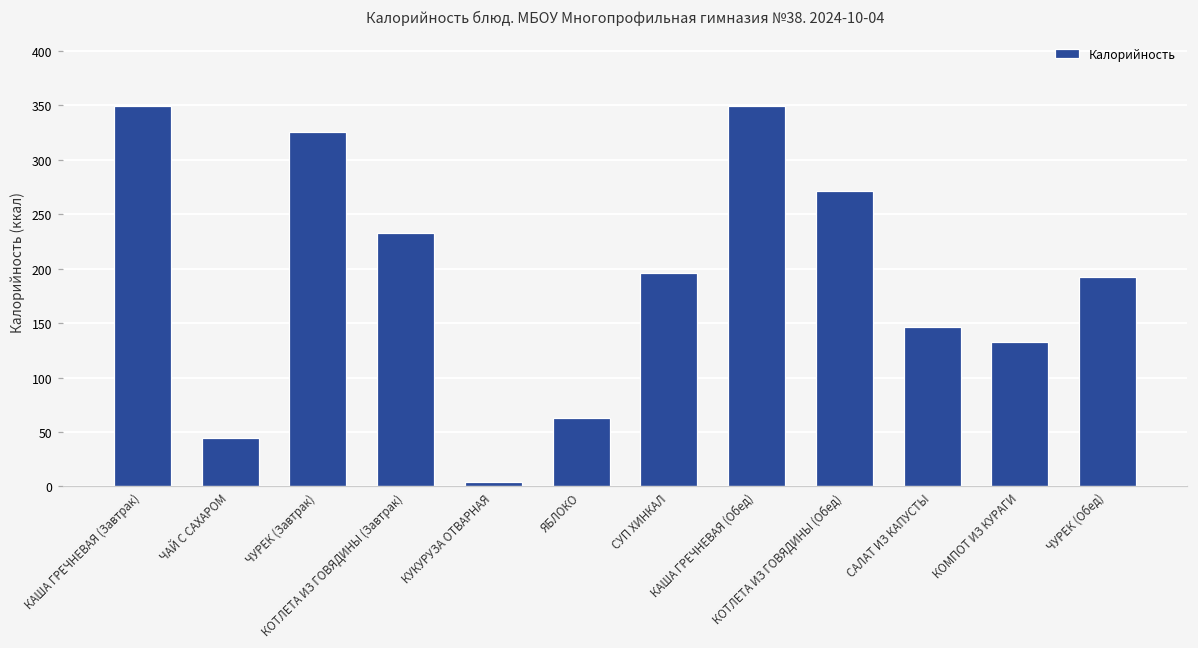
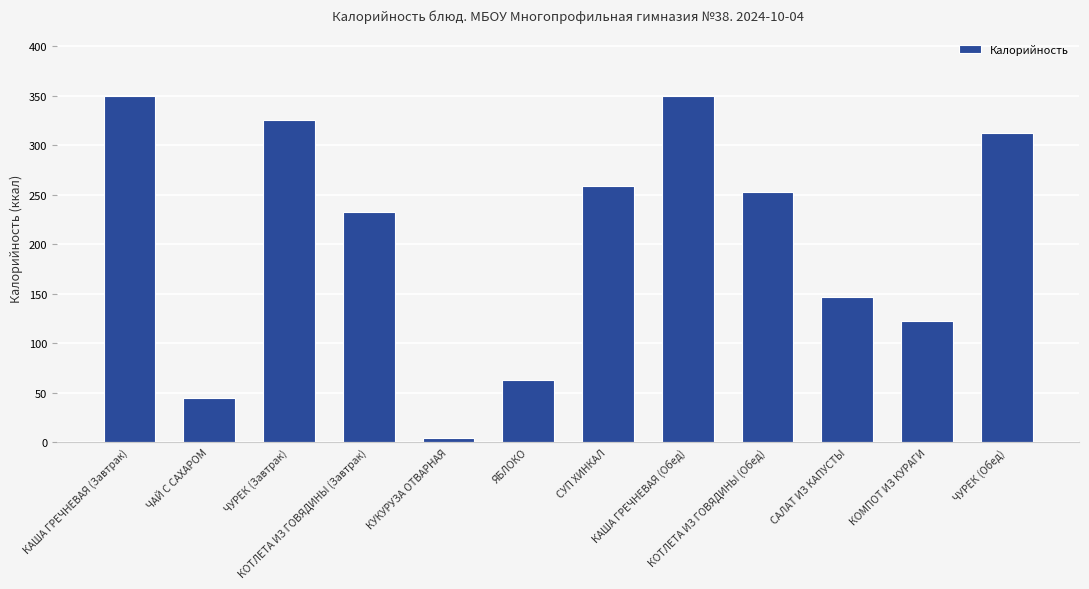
СУП ХИНКАЛ: 200 -> 260
КОТЛЕТА ИЗ ГОВЯДИНЫ (Обед): 270 -> 250
КОМПОТ ИЗ КУРАГИ: 130 -> 120
ЧУРЕК (Обед): 190 -> 310
